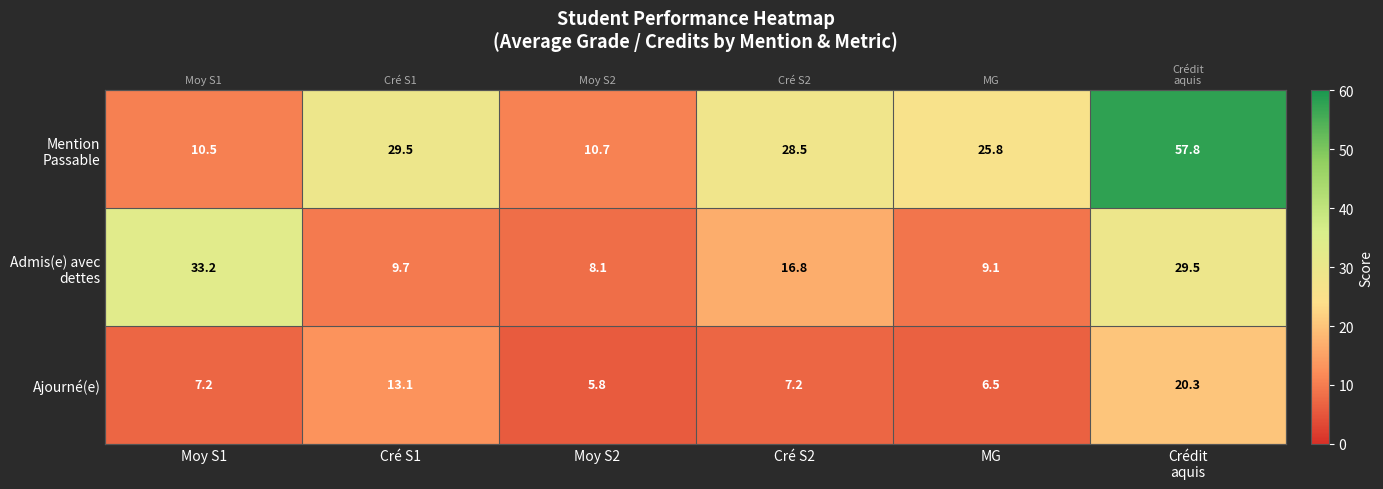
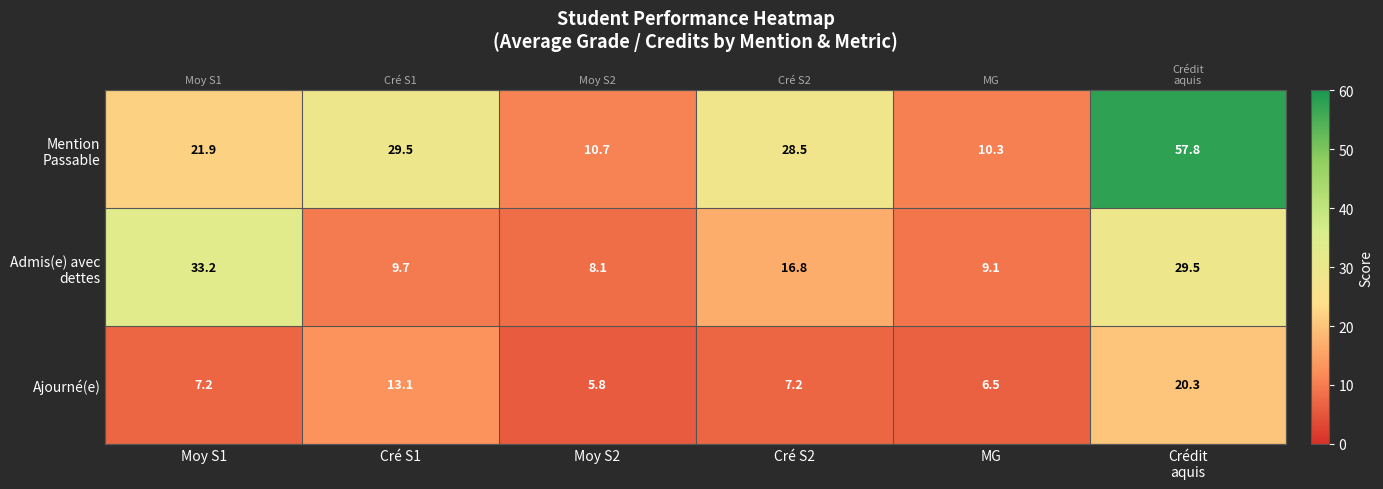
Mention Passable, Moy S1: 10.5 -> 21.9
Mention Passable, MG: 25.8 -> 10.3
